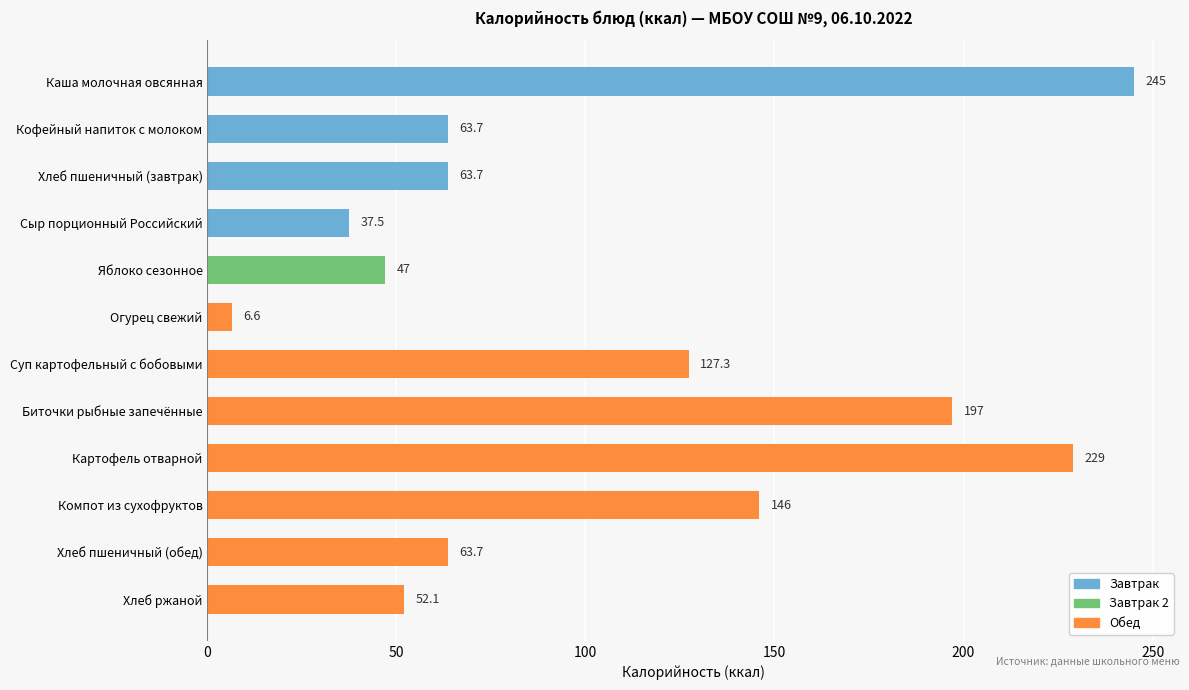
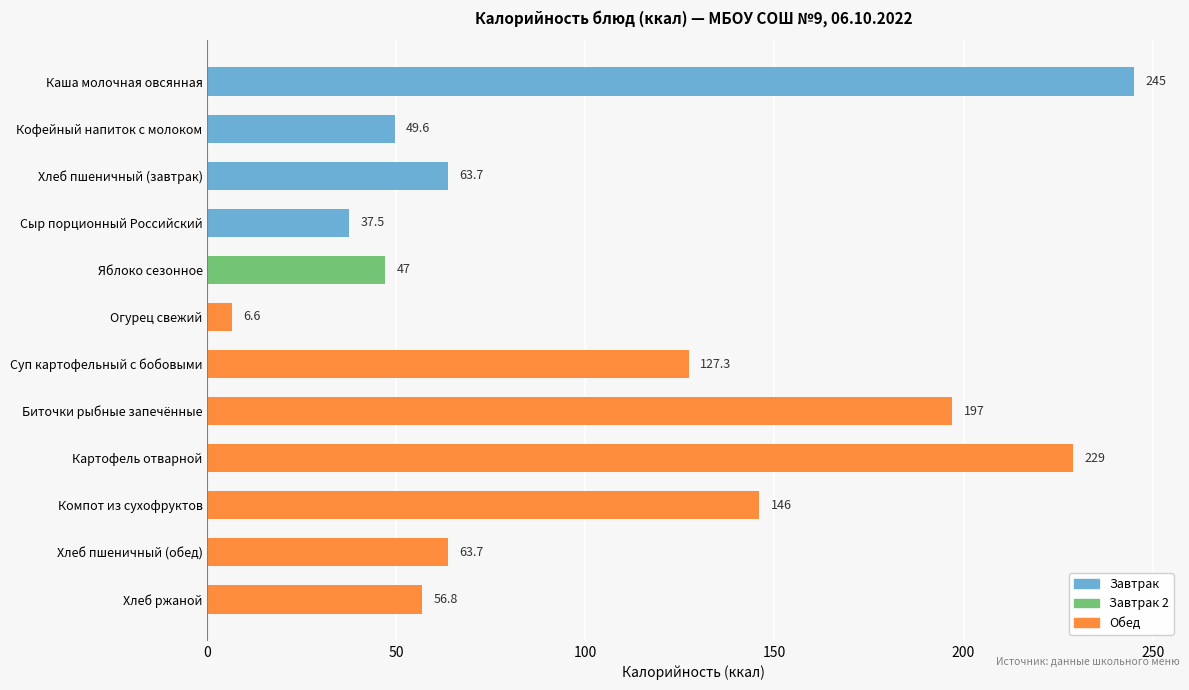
Кофейный напиток с молоком: 63.7 -> 49.6
Хлеб ржаной: 52.1 -> 56.8
